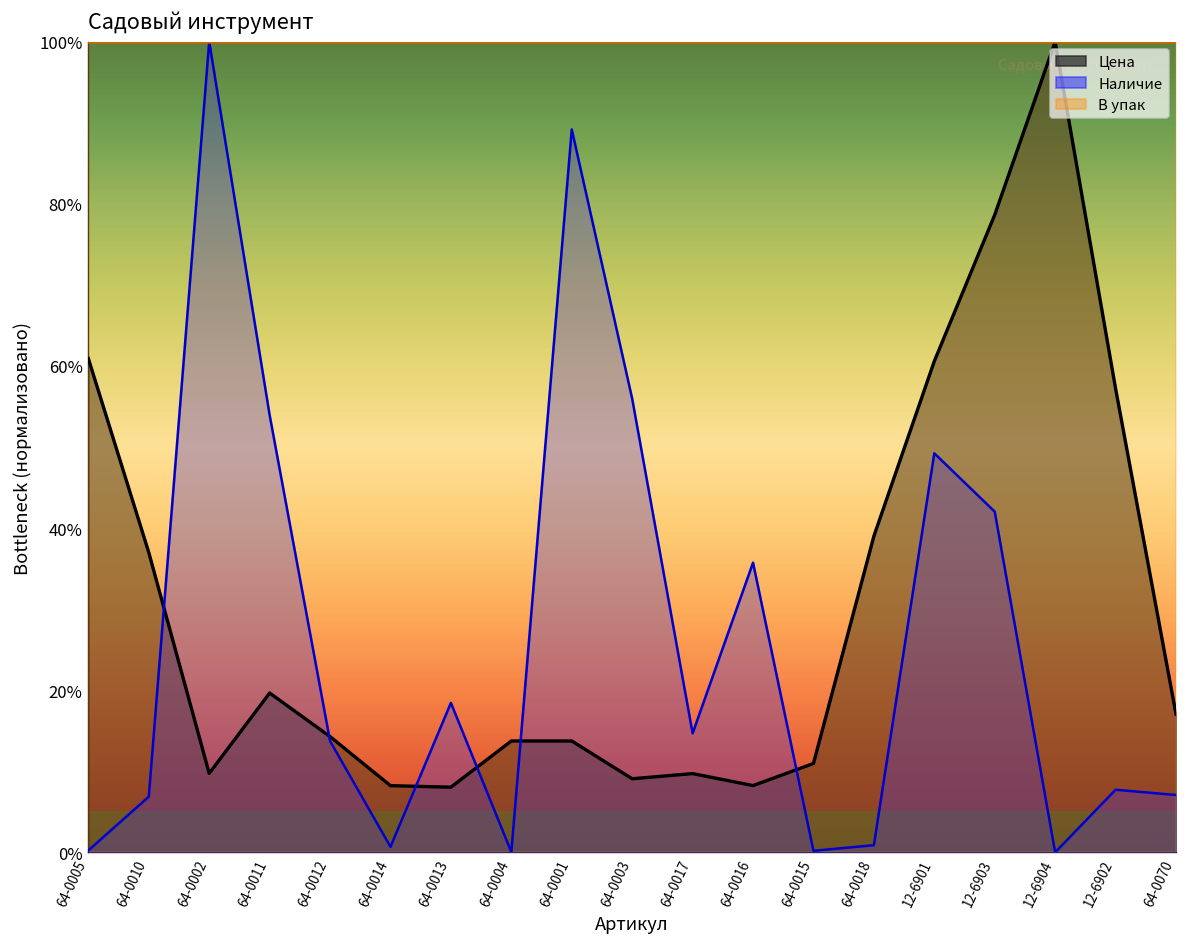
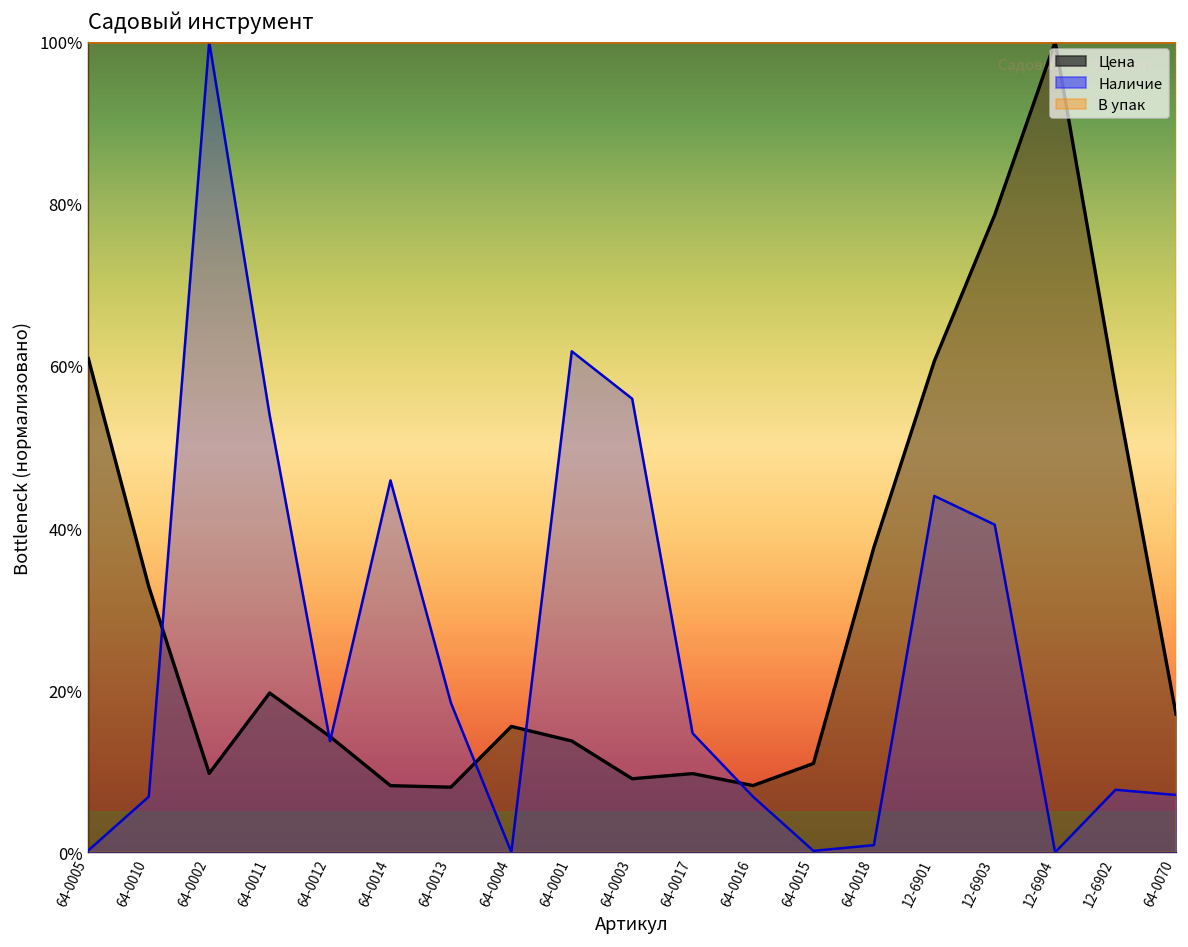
Цена, 64-0010: 37% -> 33%
Наличие, 64-0014: 1% -> 46%
Цена, 64-0004: 14% -> 16%
Наличие, 64-0001: 89% -> 62%
Наличие, 64-0016: 36% -> 7%
Цена, 64-0018: 39% -> 38%
Наличие, 12-6901: 49% -> 44%
Наличие, 12-6903: 42% -> 40%
